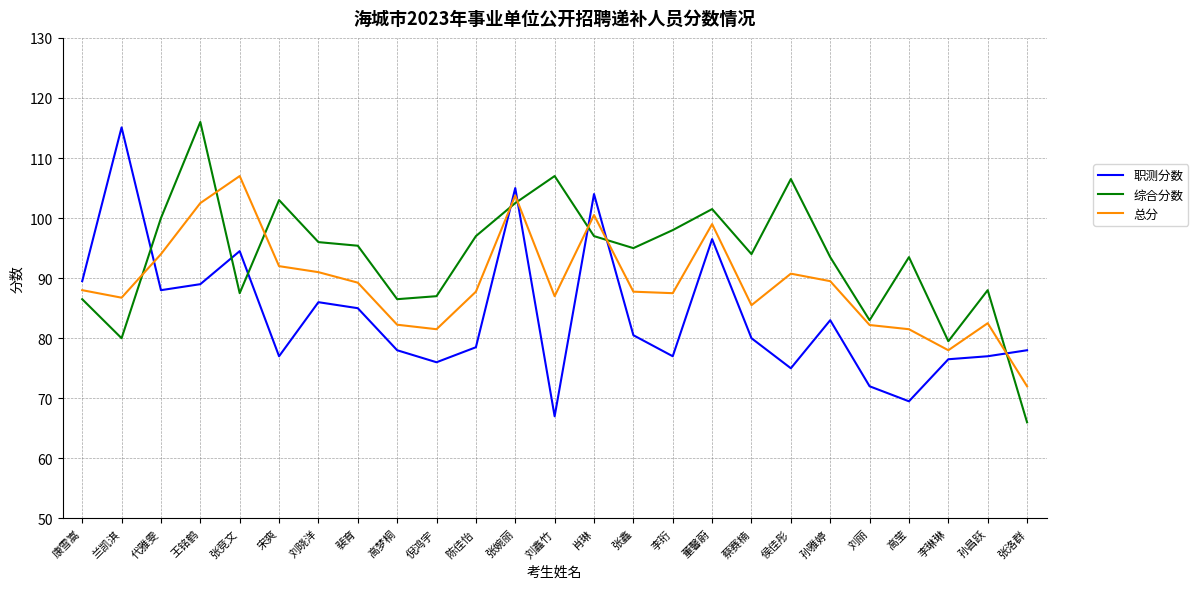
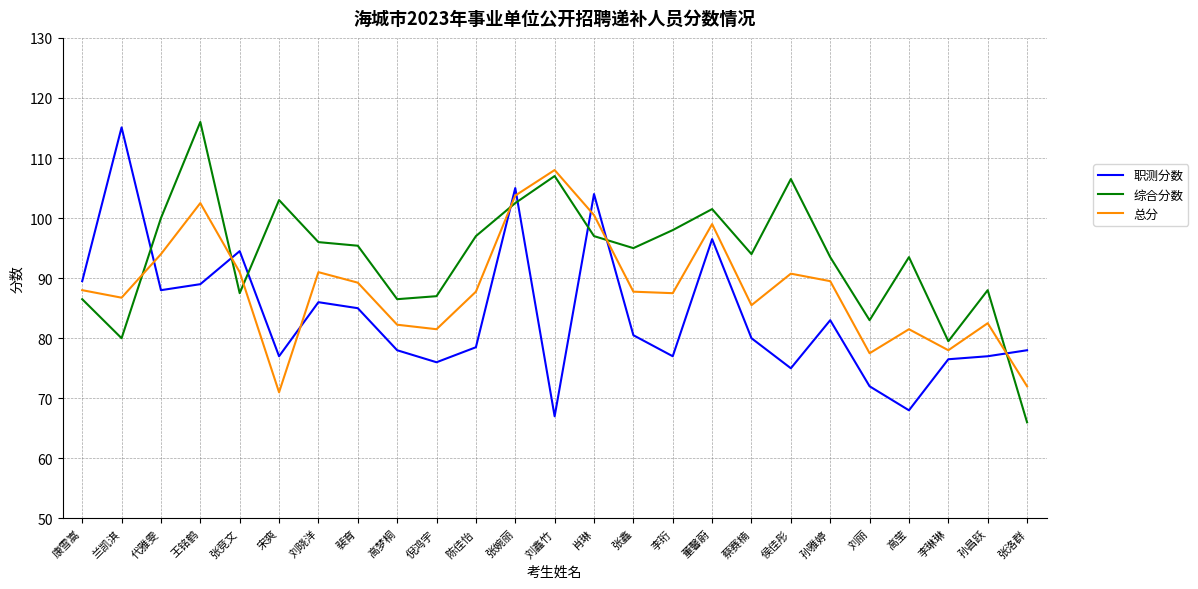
总分, 张竞文: 107 -> 91
总分, 宋爽: 92 -> 71
总分, 刘鑫竹: 87 -> 108
总分, 刘丽: 82 -> 78
职测分数, 高莹: 70 -> 68
